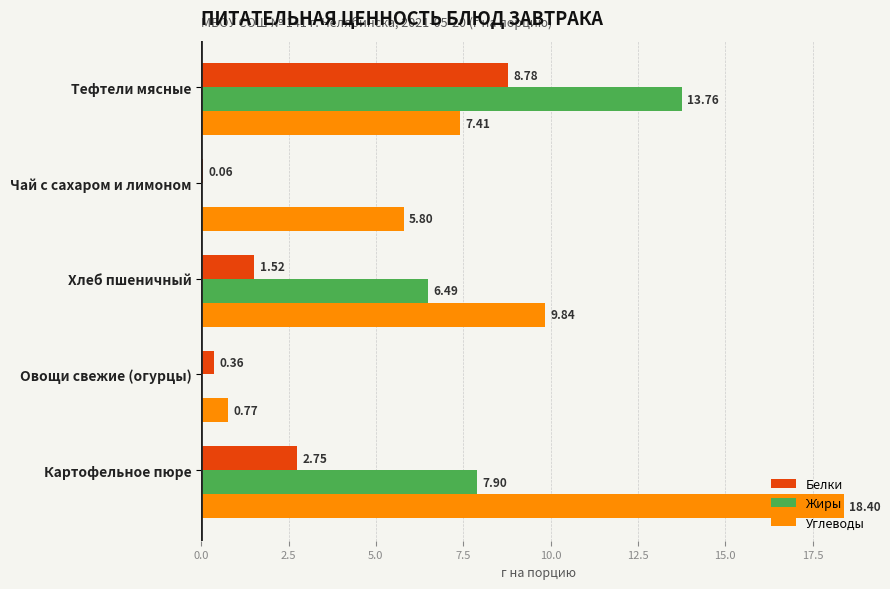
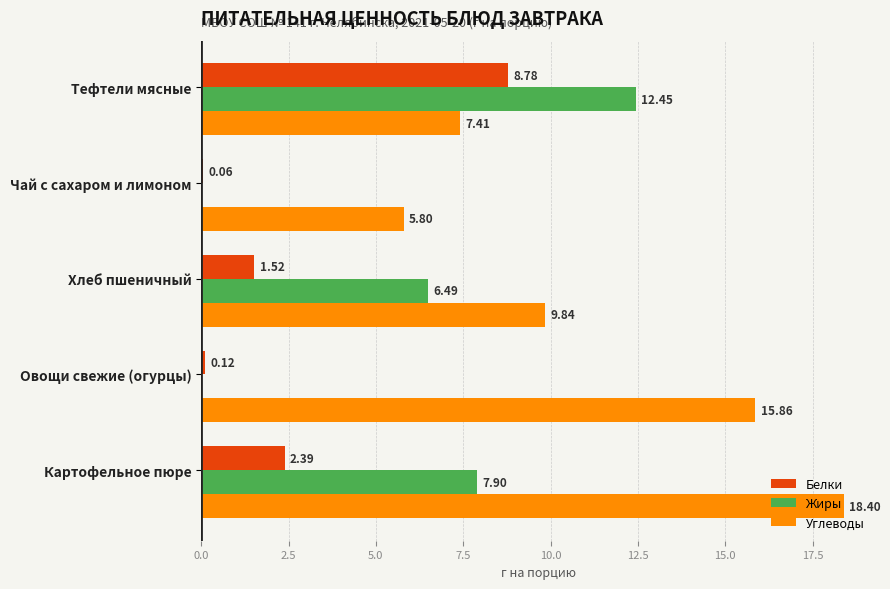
Жиры, Тефтели мясные: 13.76 -> 12.45
Белки, Овощи свежие (огурцы): 0.36 -> 0.12
Углеводы, Овощи свежие (огурцы): 0.77 -> 15.86
Белки, Картофельное пюре: 2.75 -> 2.39
